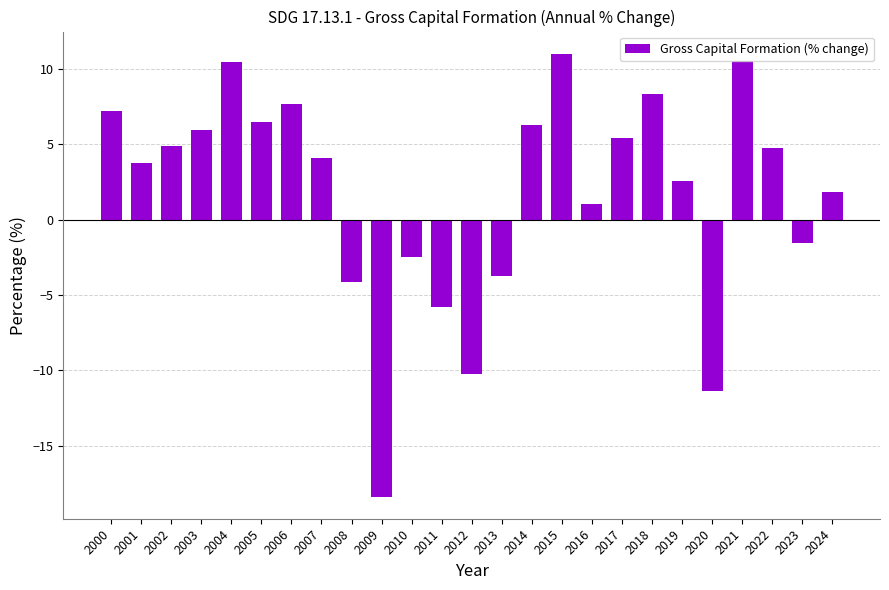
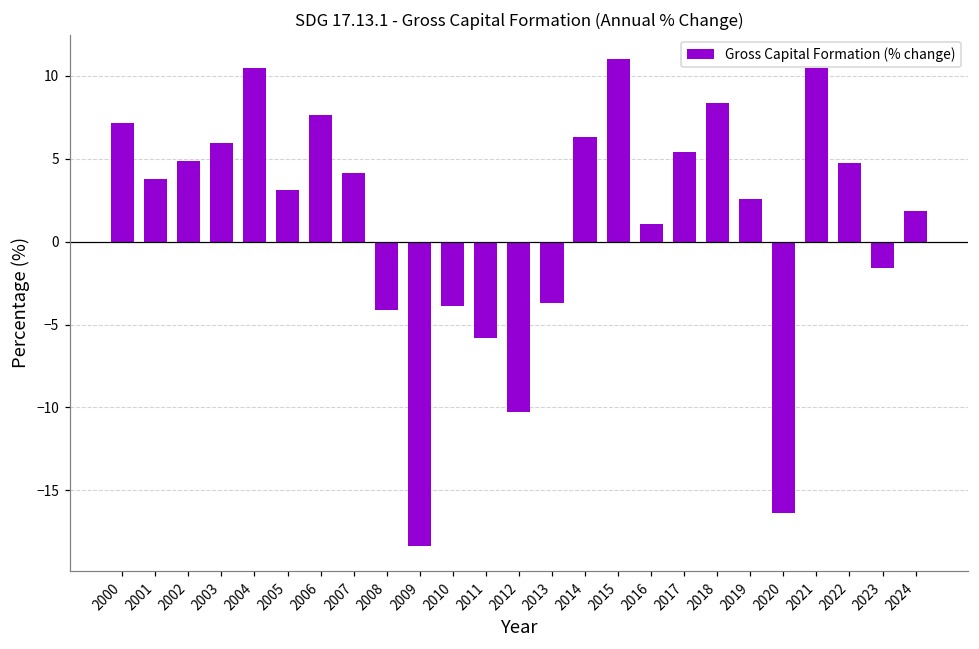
2005: 6.5 -> 3.1
2010: -2.5 -> -3.9
2020: -11.4 -> -16.4
